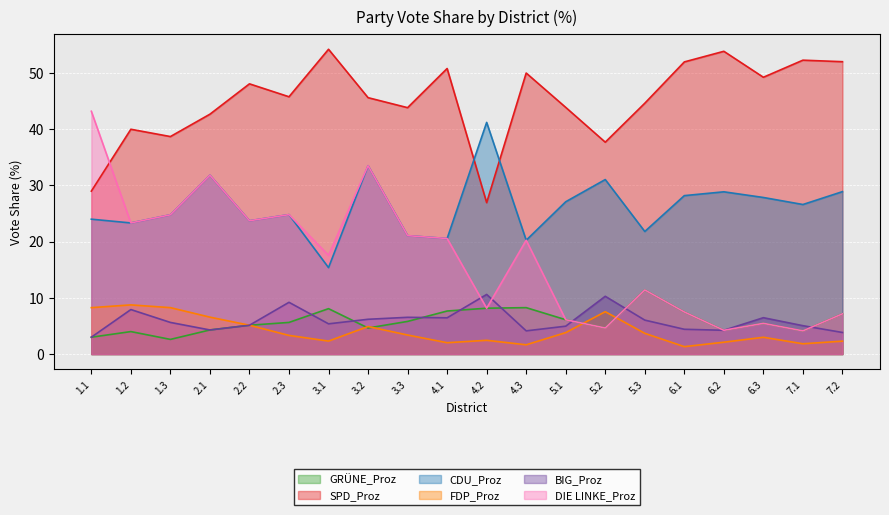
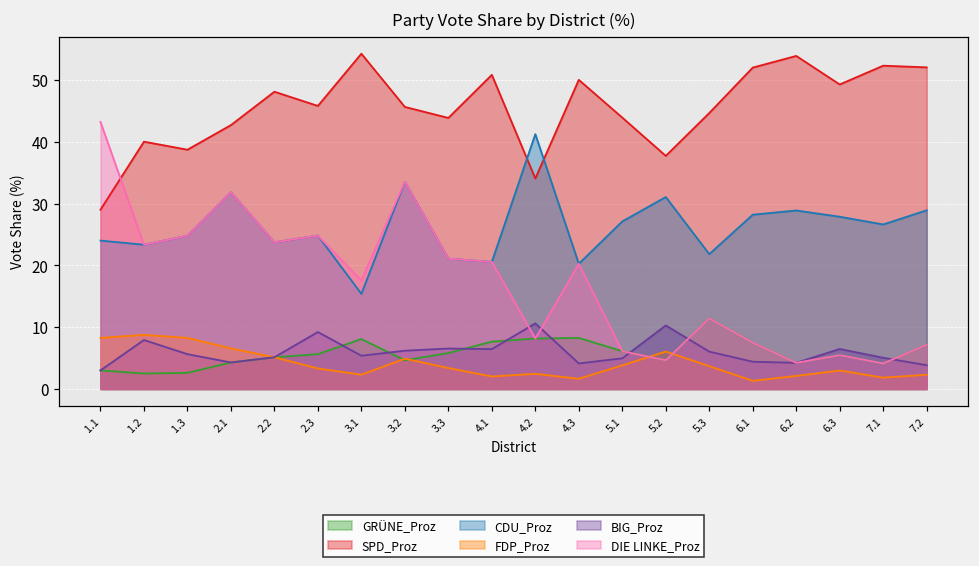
GRÜNE_Proz, 1.2: 4 -> 3
SPD_Proz, 4.2: 27 -> 34
FDP_Proz, 5.2: 8 -> 6
